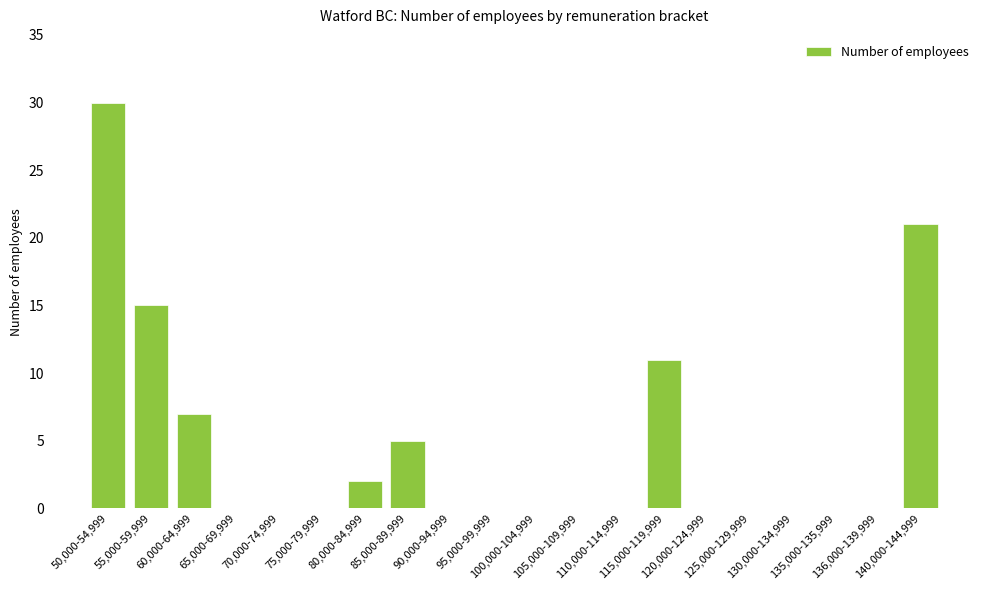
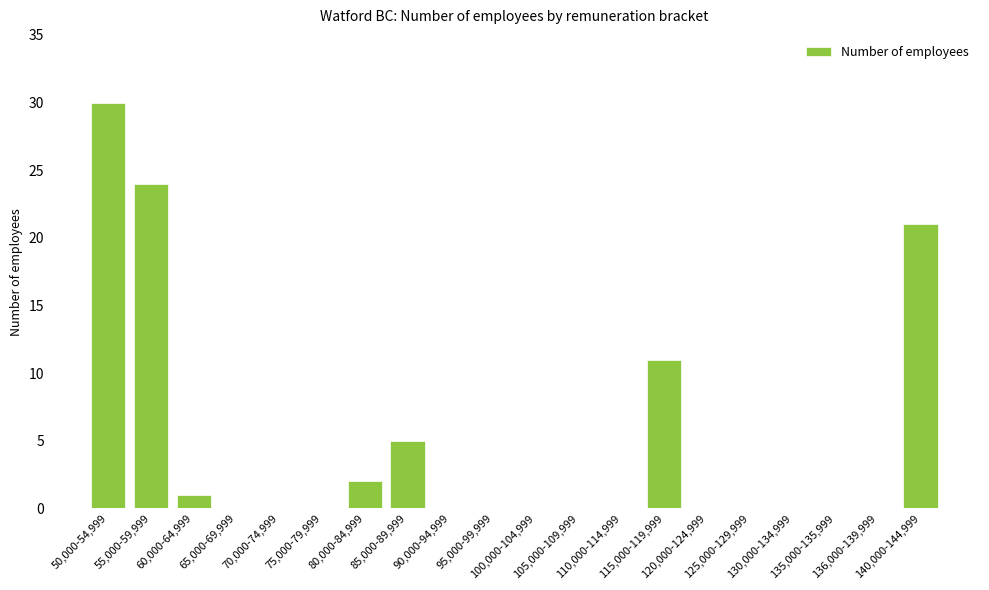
55,000-59,999: 15 -> 24
60,000-64,999: 7 -> 1
